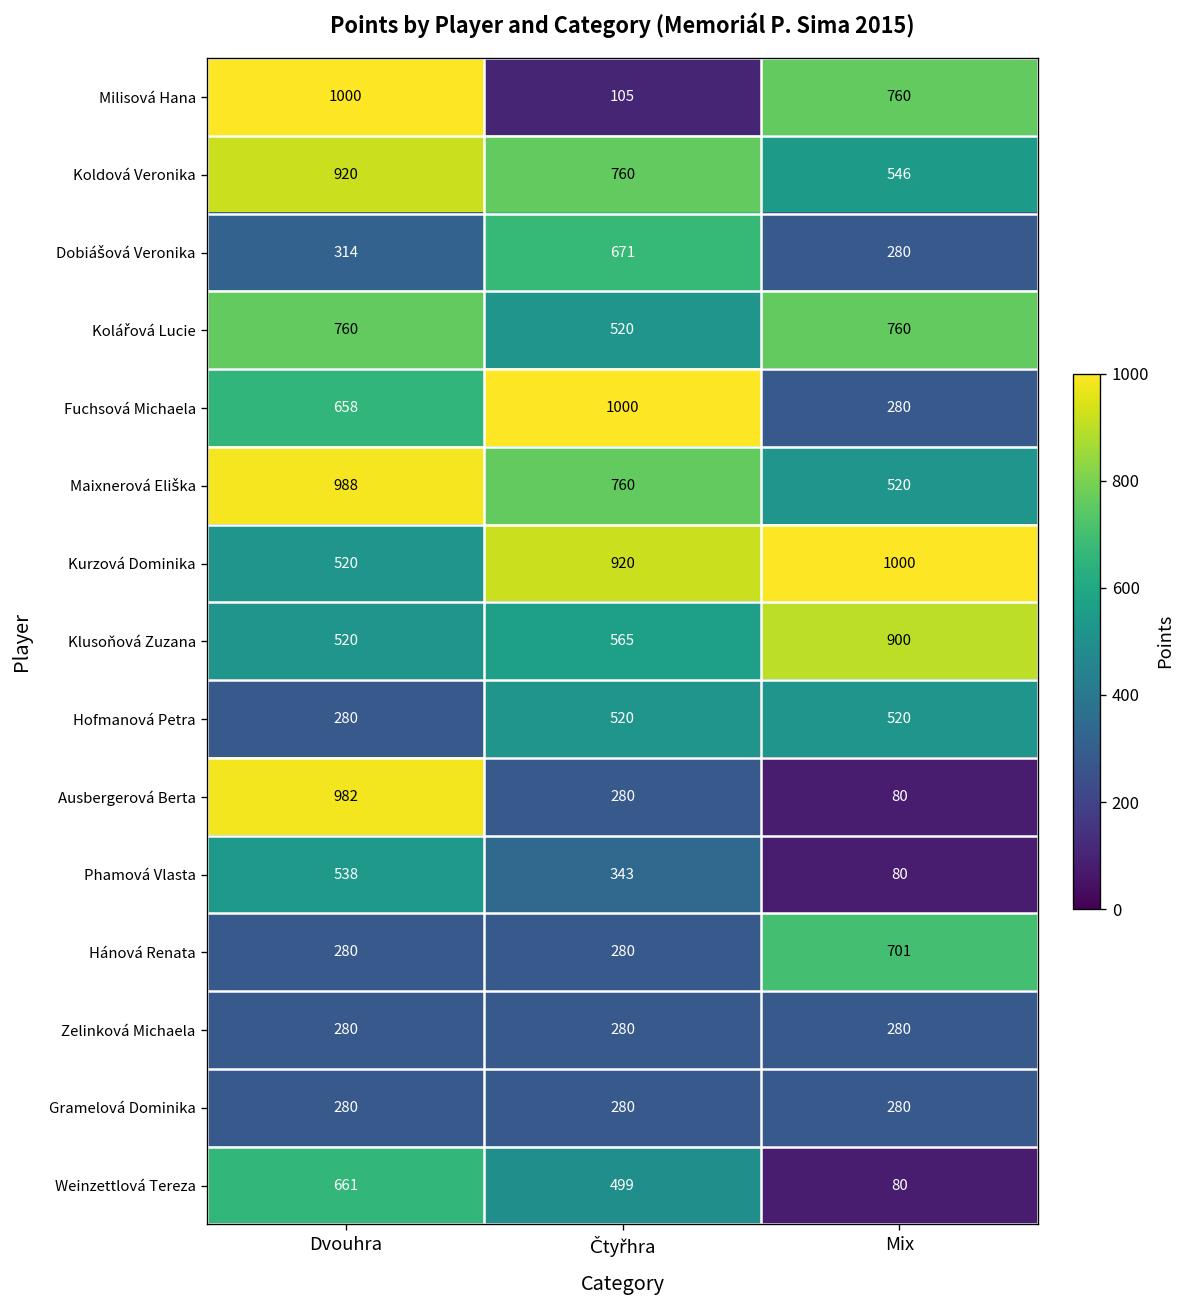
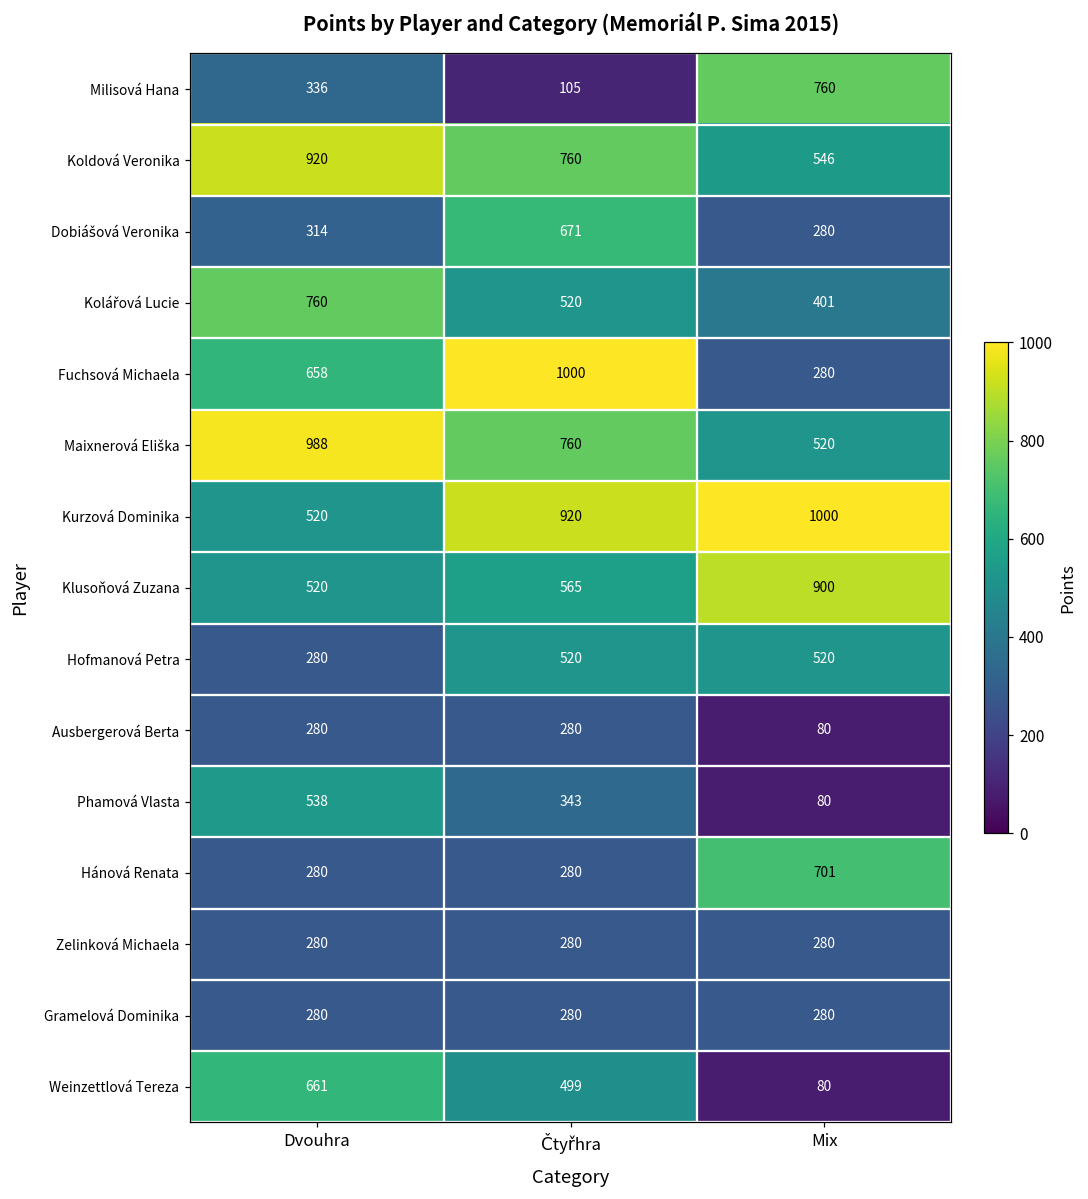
Milisová Hana, Dvouhra: 1000 -> 336
Kolářová Lucie, Mix: 760 -> 401
Ausbergerová Berta, Dvouhra: 982 -> 280
